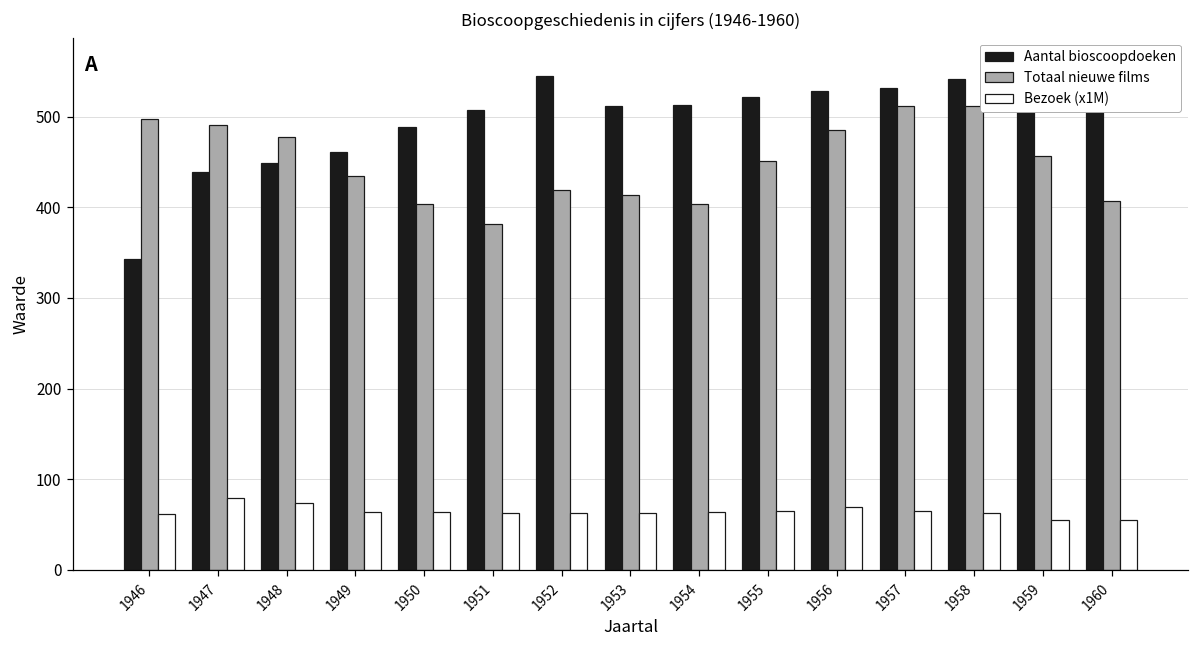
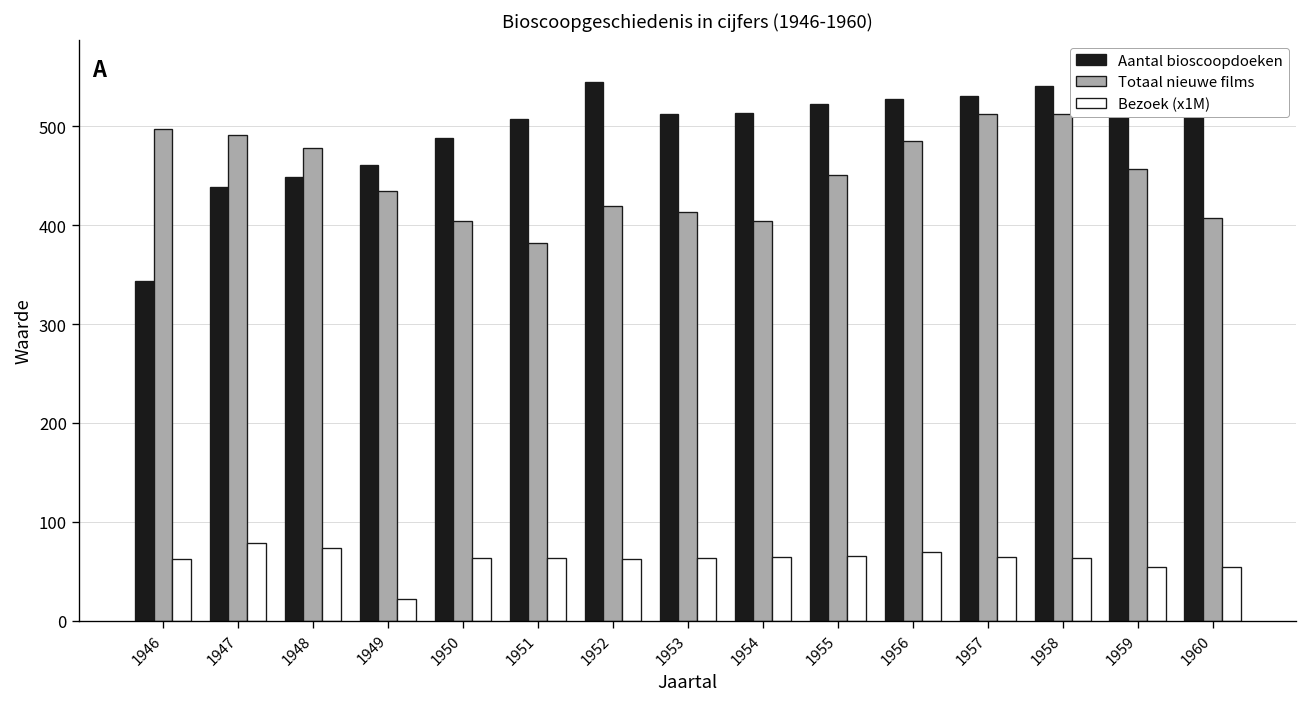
Bezoek (x1M), 1949: 60 -> 20
